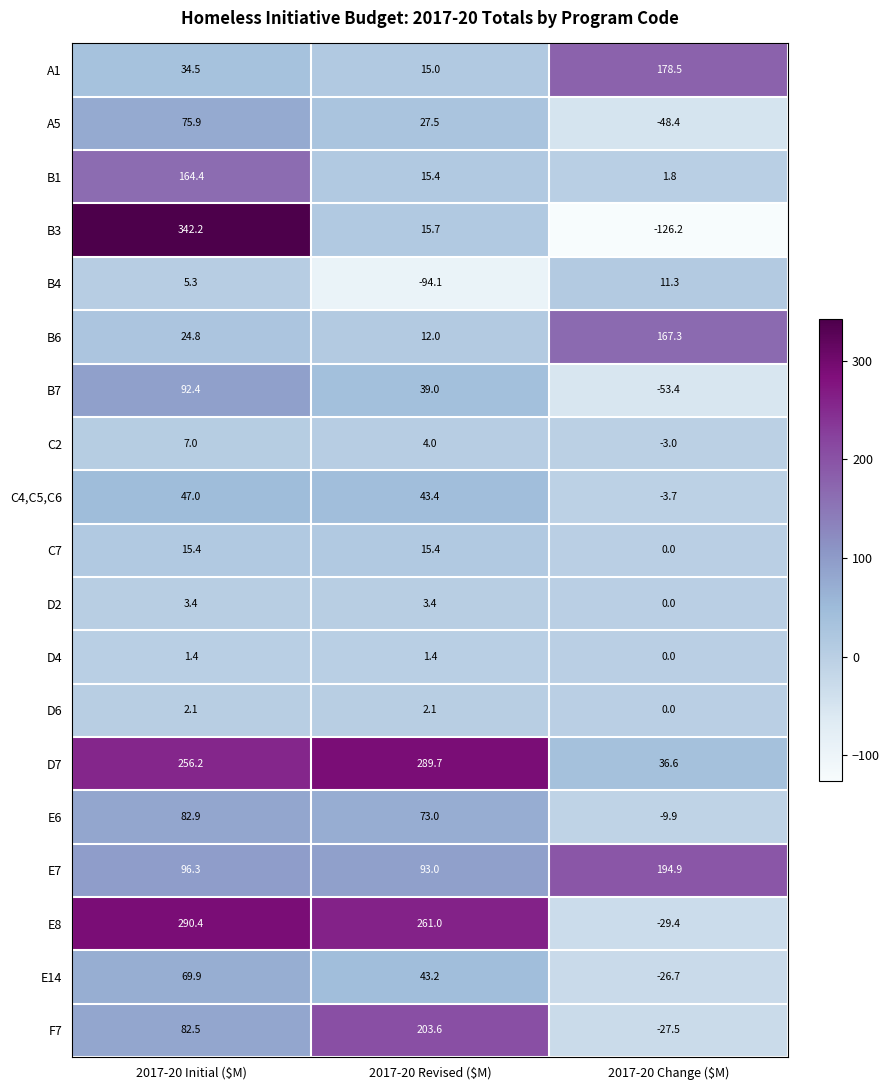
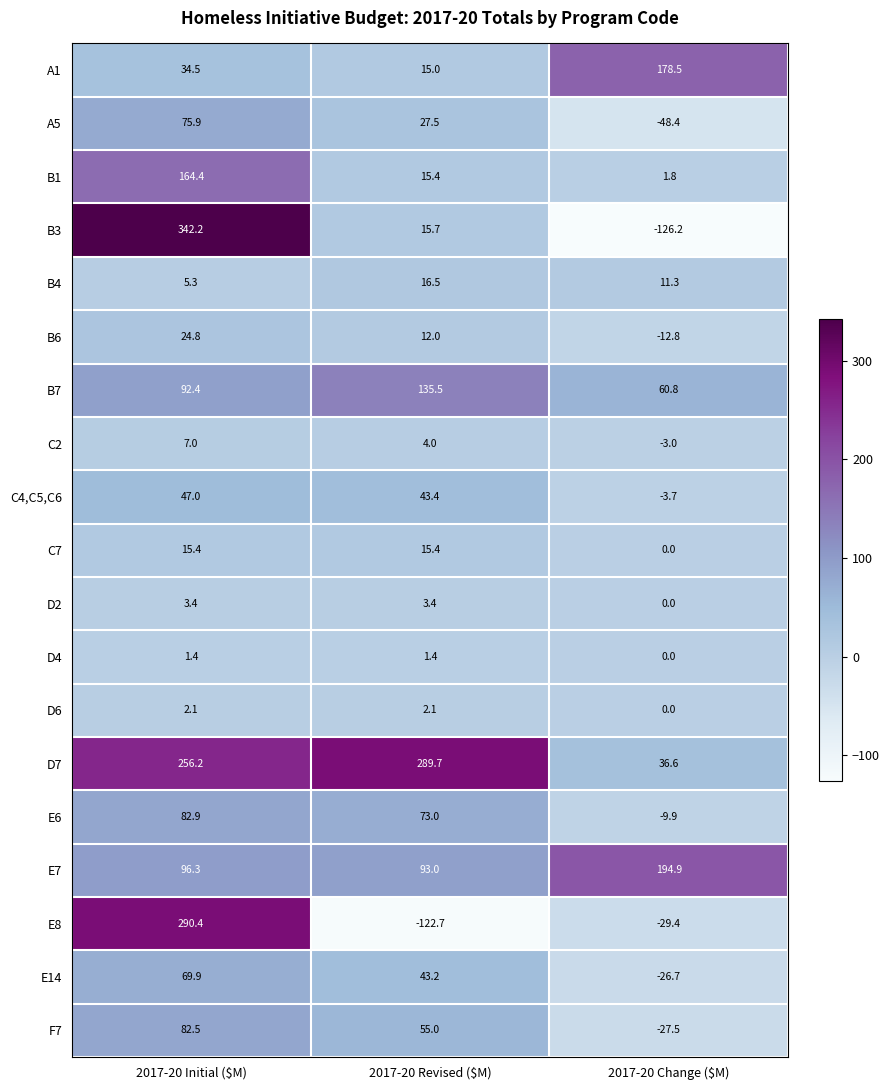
B4, 2017-20 Revised ($M): -94.1 -> 16.5
B6, 2017-20 Change ($M): 167.3 -> -12.8
B7, 2017-20 Revised ($M): 39.0 -> 135.5
B7, 2017-20 Change ($M): -53.4 -> 60.8
E8, 2017-20 Revised ($M): 261.0 -> -122.7
F7, 2017-20 Revised ($M): 203.6 -> 55.0
